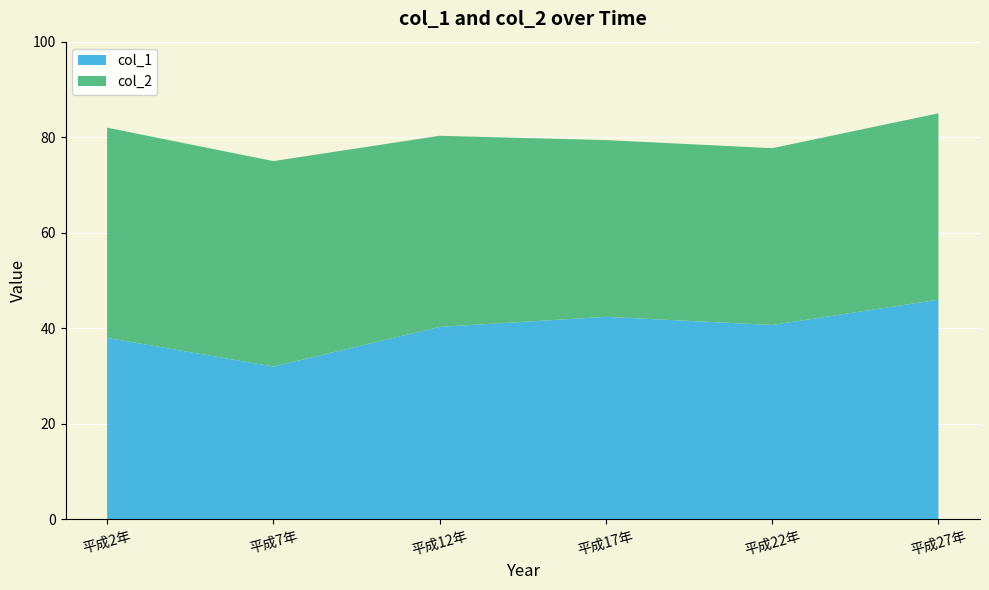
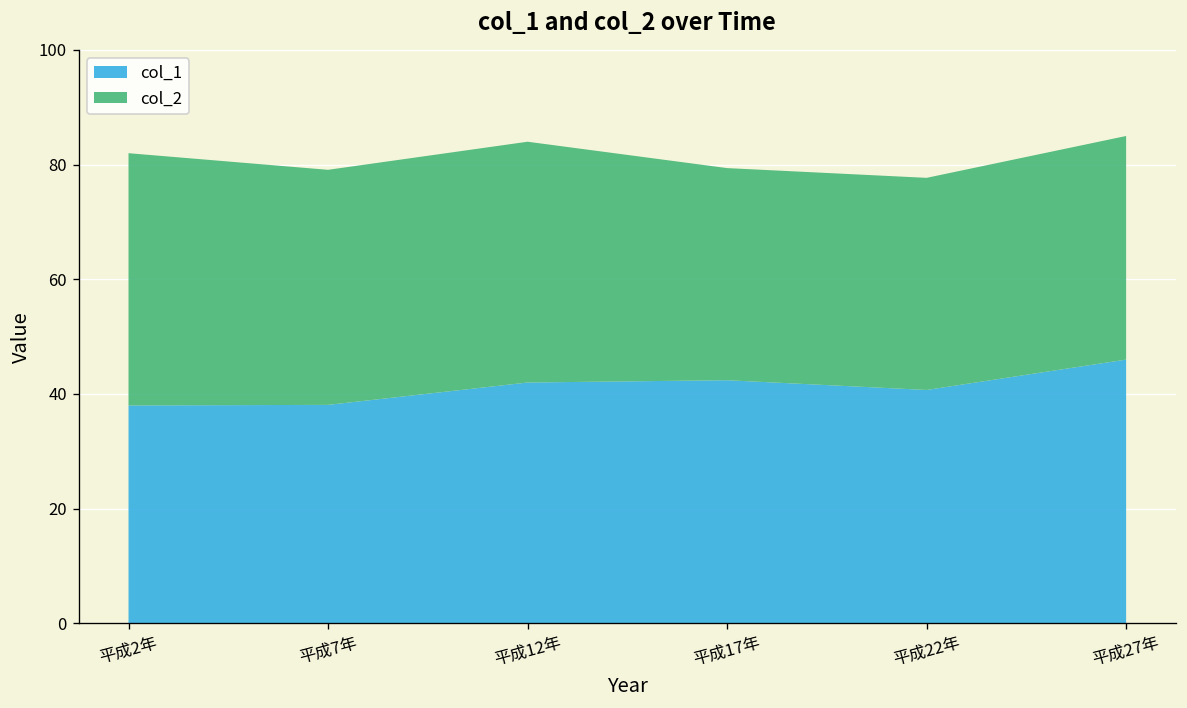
col_1, 平成7年: 32 -> 38
col_2, 平成7年: 43 -> 41
col_1, 平成12年: 40 -> 42
col_2, 平成12年: 40 -> 42
